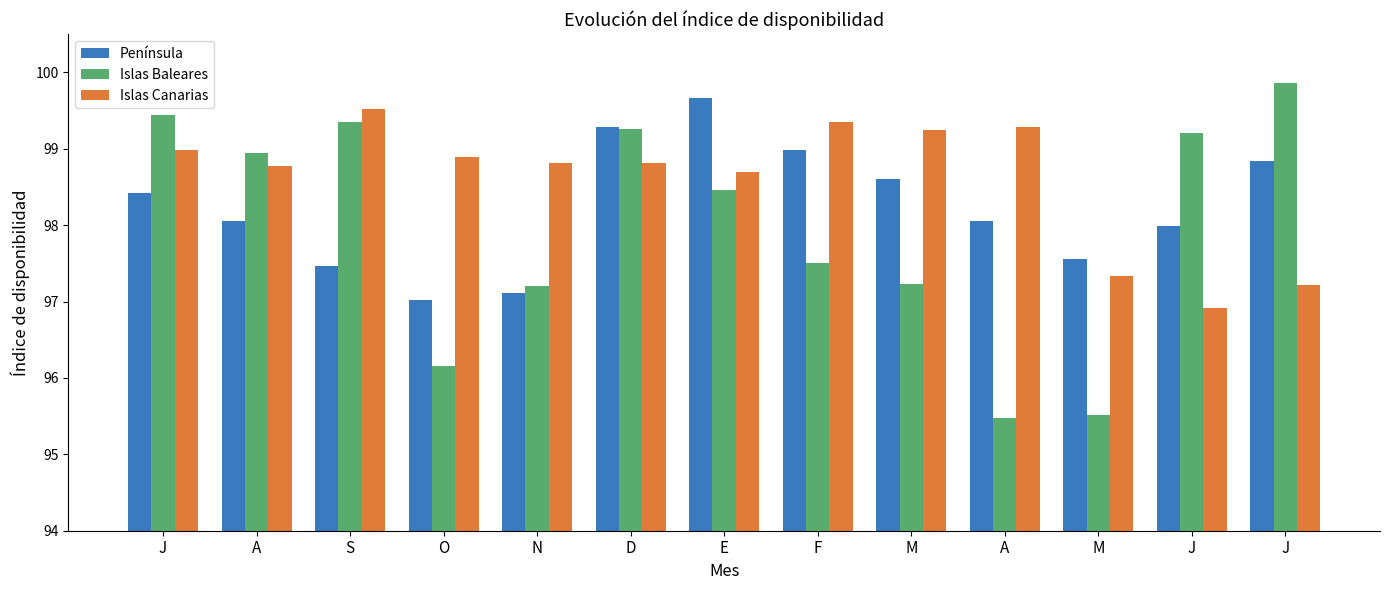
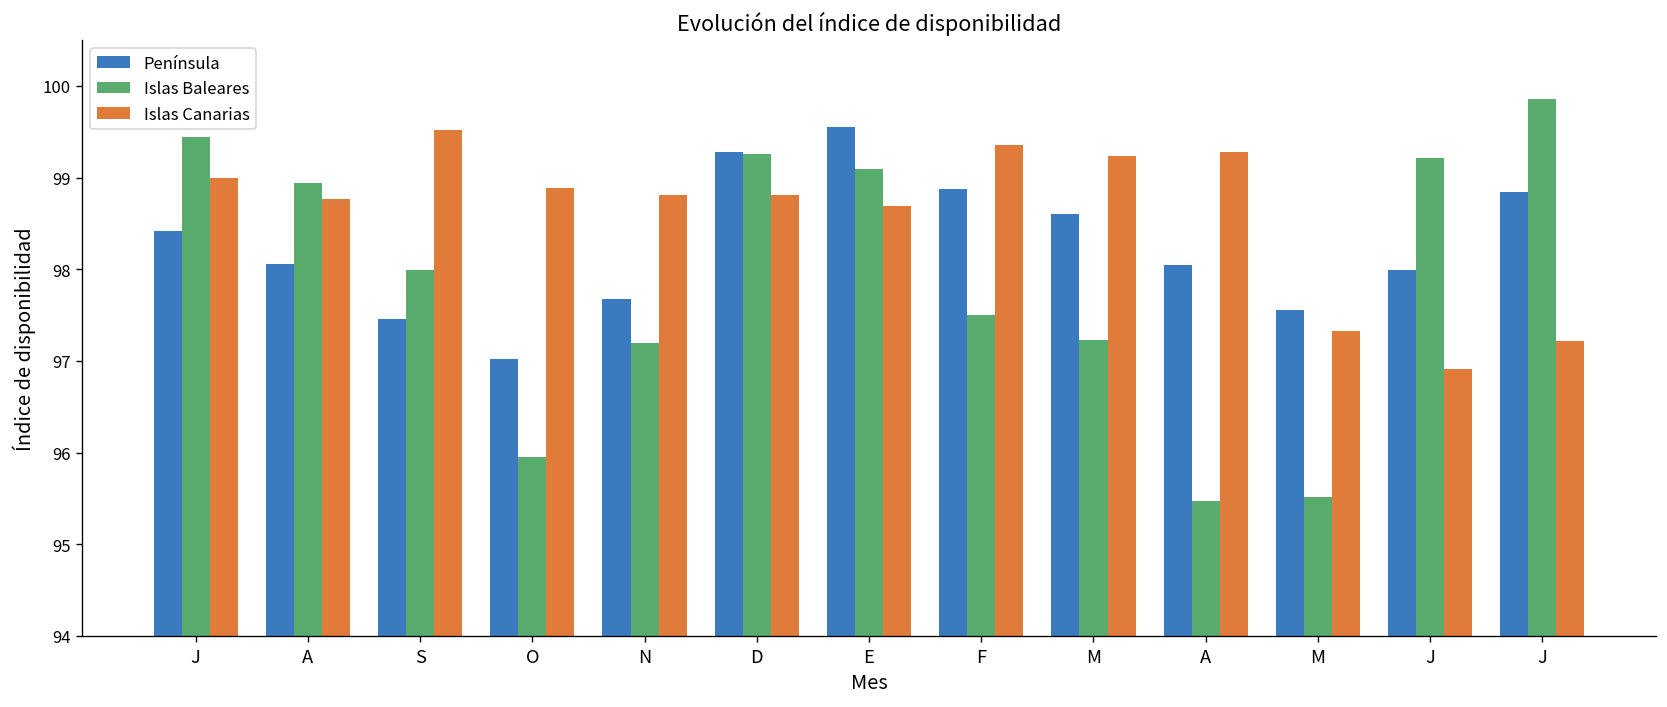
Islas Baleares, S: 99.4 -> 98.0
Islas Baleares, O: 96.2 -> 96.0
Península, N: 97.1 -> 97.7
Península, E: 99.7 -> 99.6
Islas Baleares, E: 98.5 -> 99.1
Península, F: 99.0 -> 98.9
